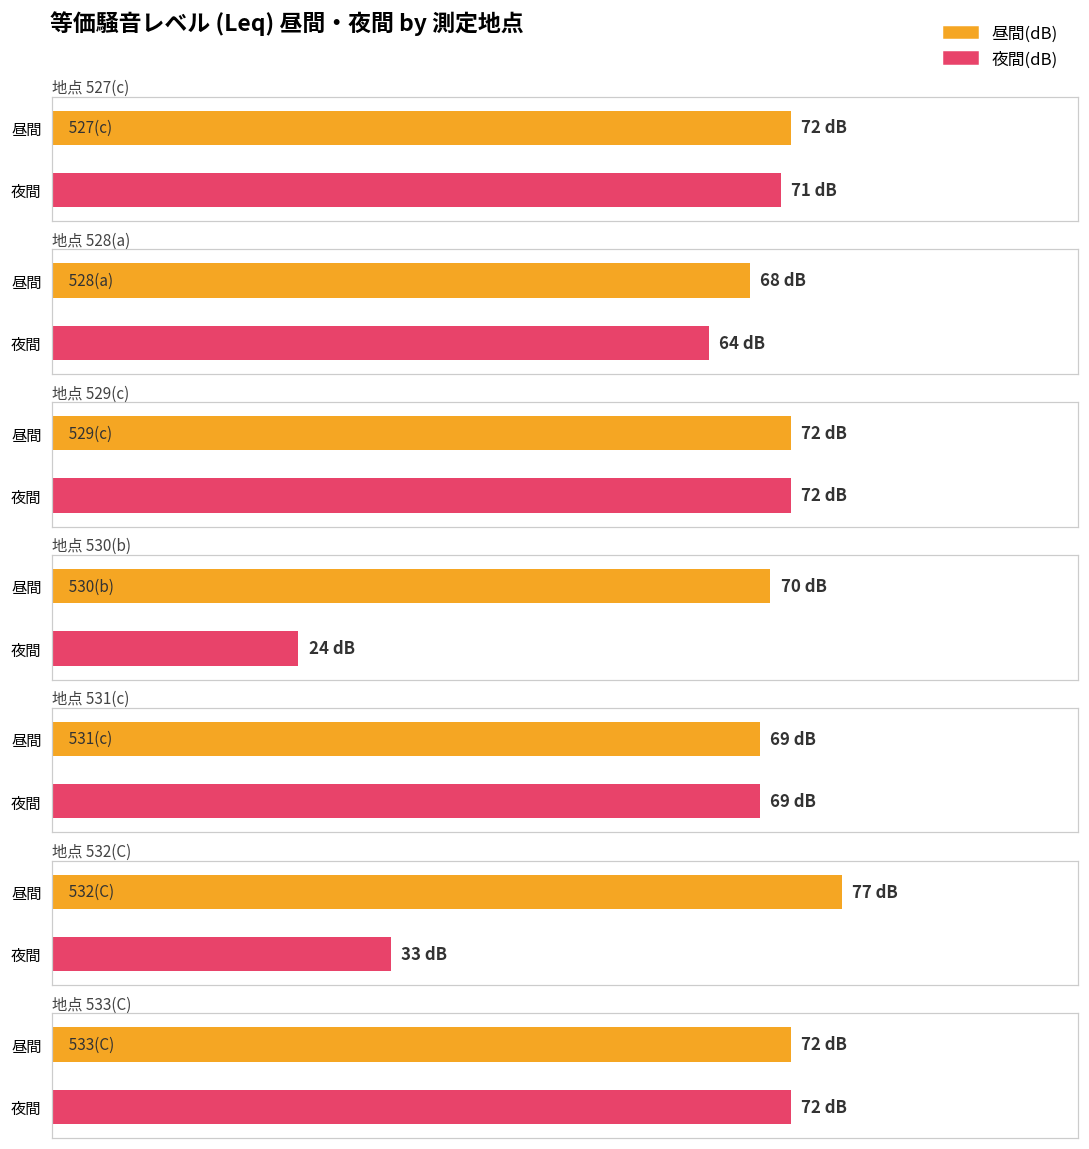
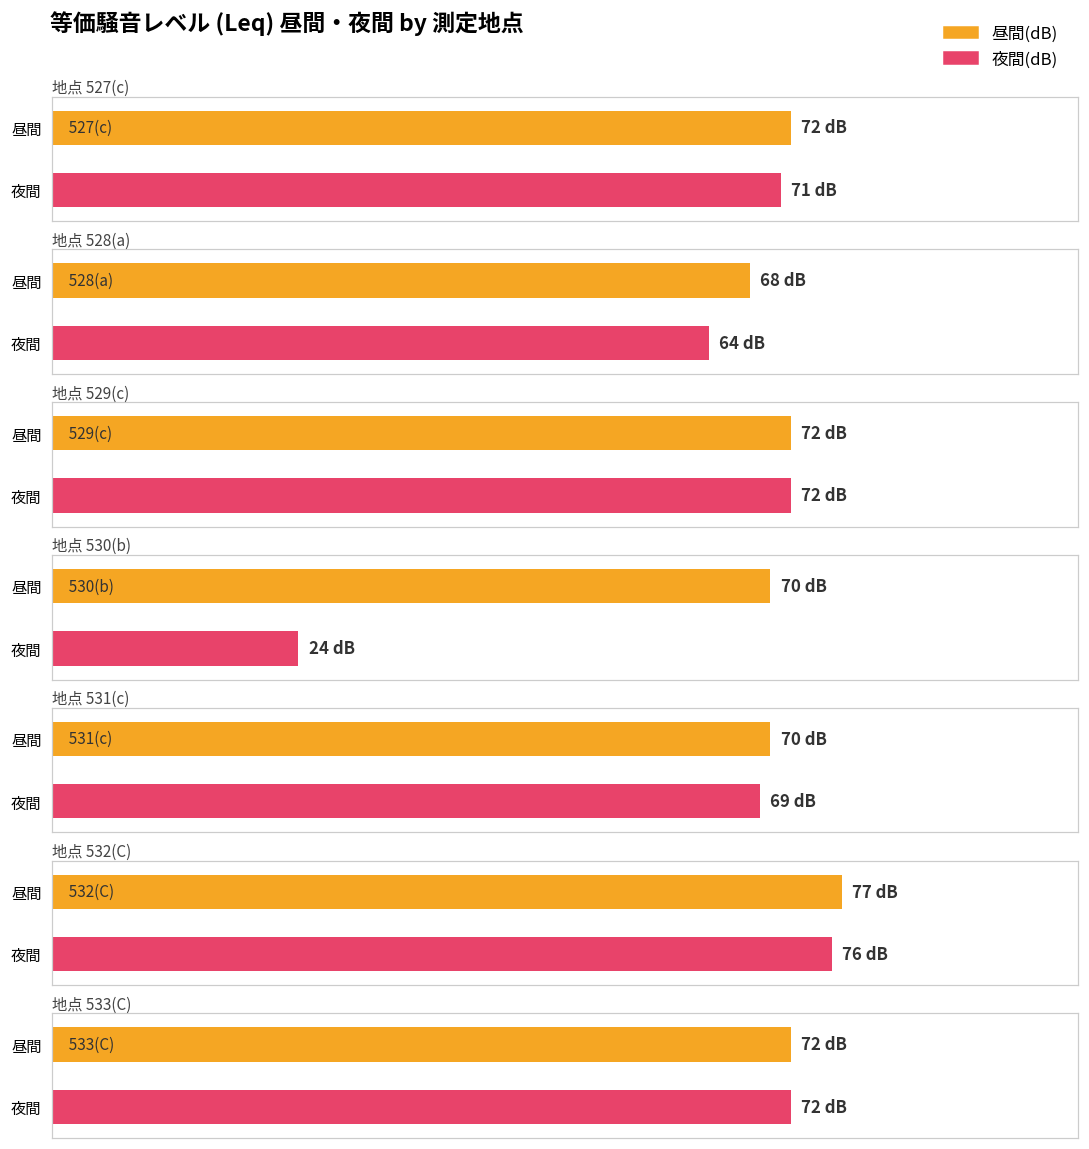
地点 531(c), 昼間: 69 -> 70
地点 532(C), 夜間: 33 -> 76
